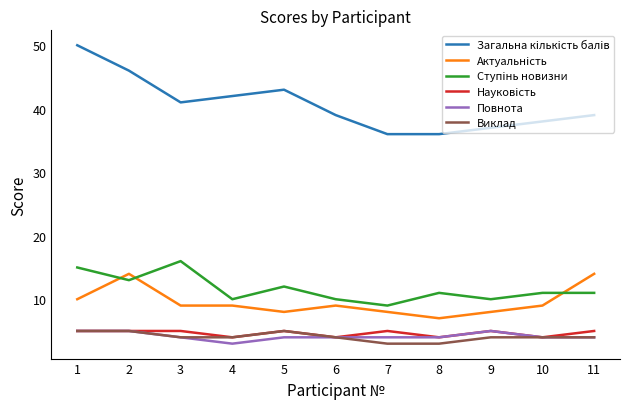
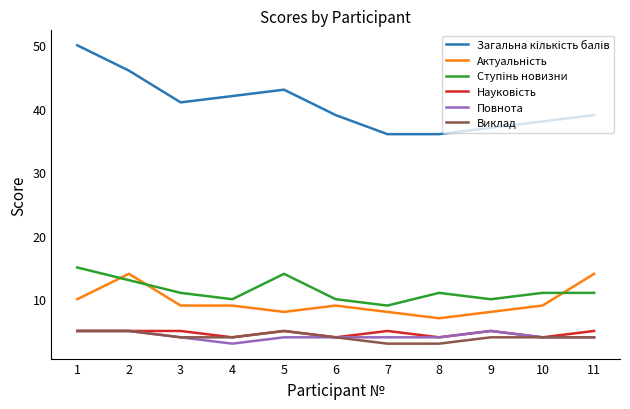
Ступінь новизни, 3: 16 -> 11
Ступінь новизни, 5: 12 -> 14
